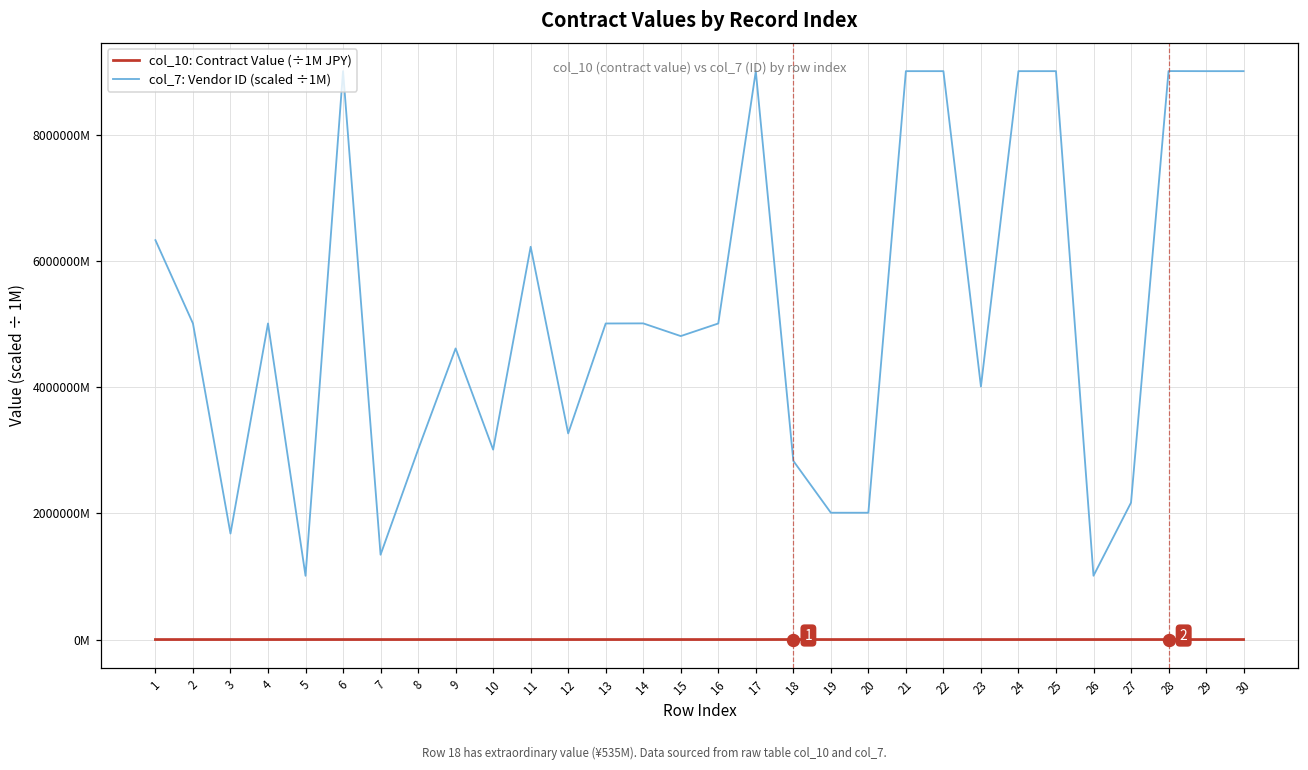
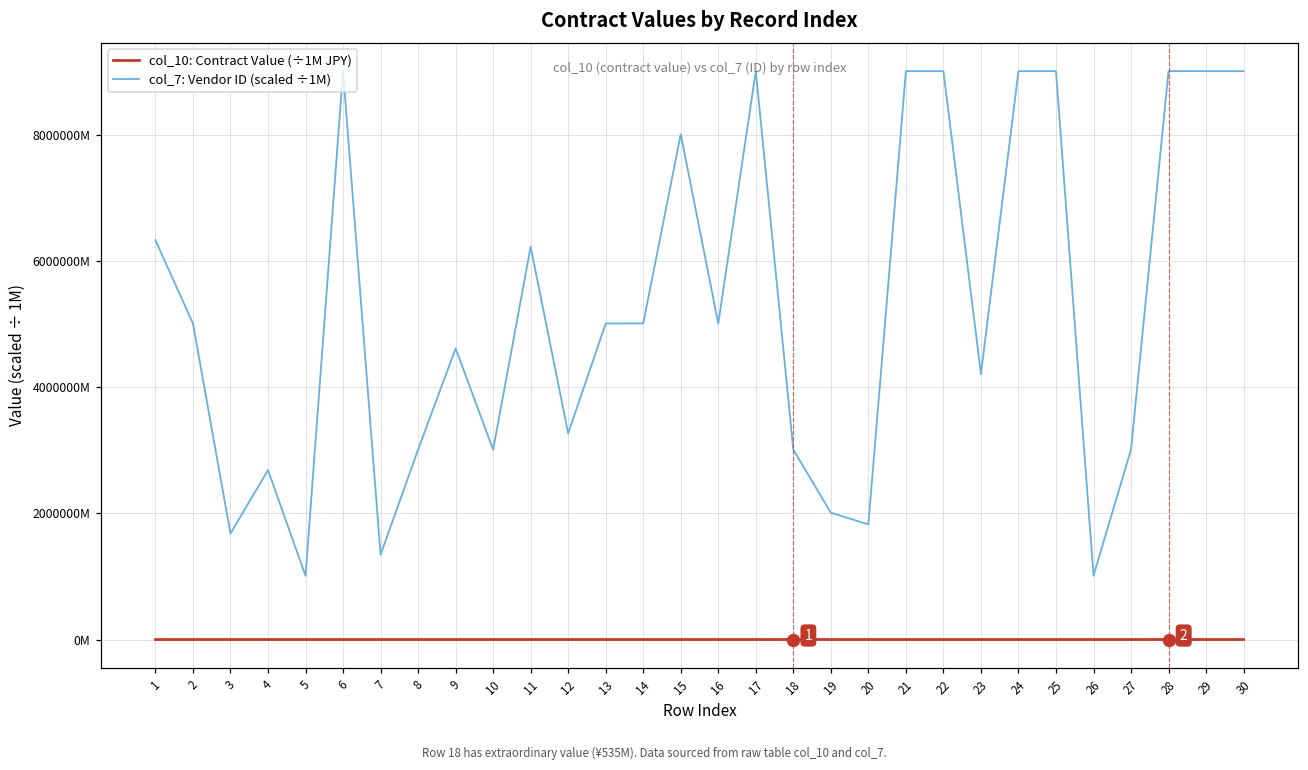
col_7: Vendor ID (scaled ÷1M), 4: 5000000000000 -> 2700000000000
col_7: Vendor ID (scaled ÷1M), 15: 4800000000000 -> 8000000000000
col_7: Vendor ID (scaled ÷1M), 18: 2800000000000 -> 3000000000000
col_7: Vendor ID (scaled ÷1M), 20: 2000000000000 -> 1800000000000
col_7: Vendor ID (scaled ÷1M), 23: 4000000000000 -> 4200000000000
col_7: Vendor ID (scaled ÷1M), 27: 2200000000000 -> 3000000000000
